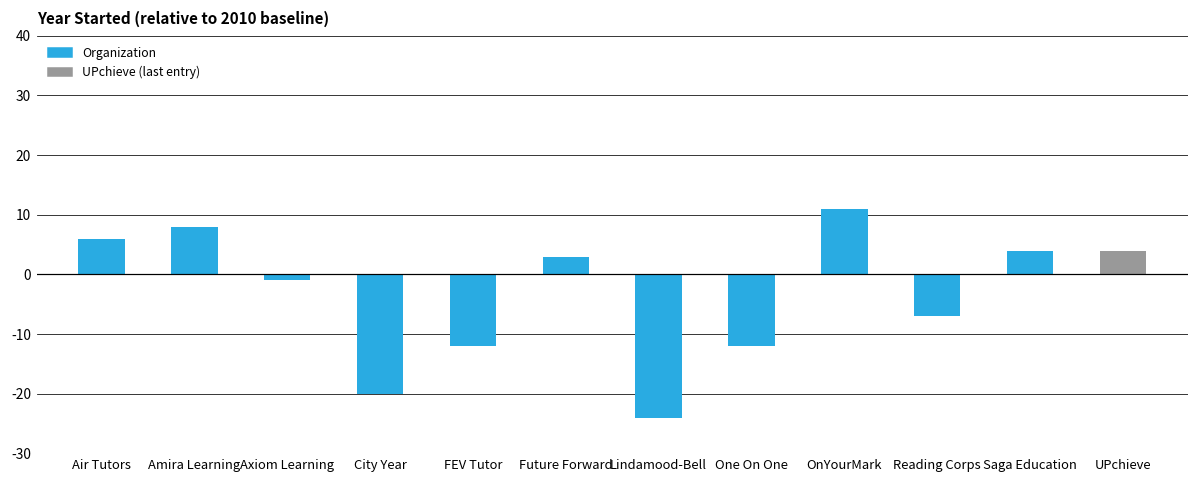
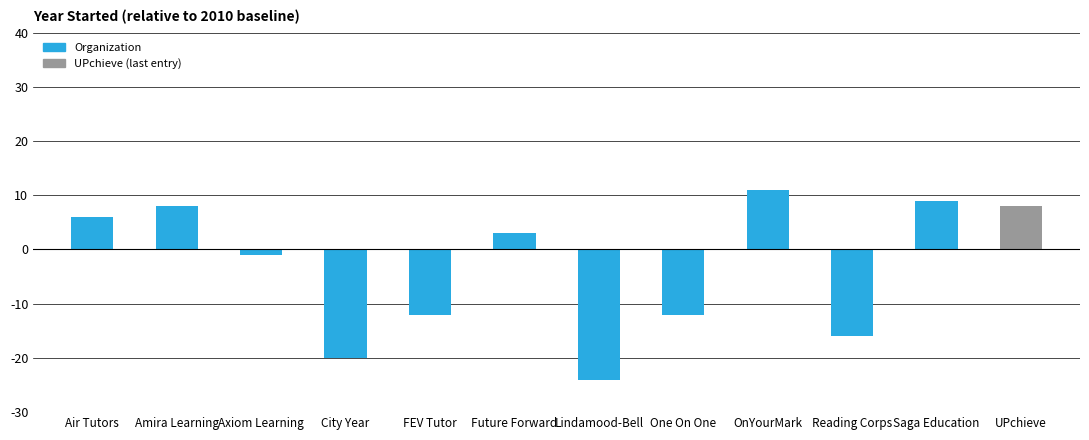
Reading Corps: -7 -> -16
Saga Education: 4 -> 9
UPchieve: 4 -> 8
